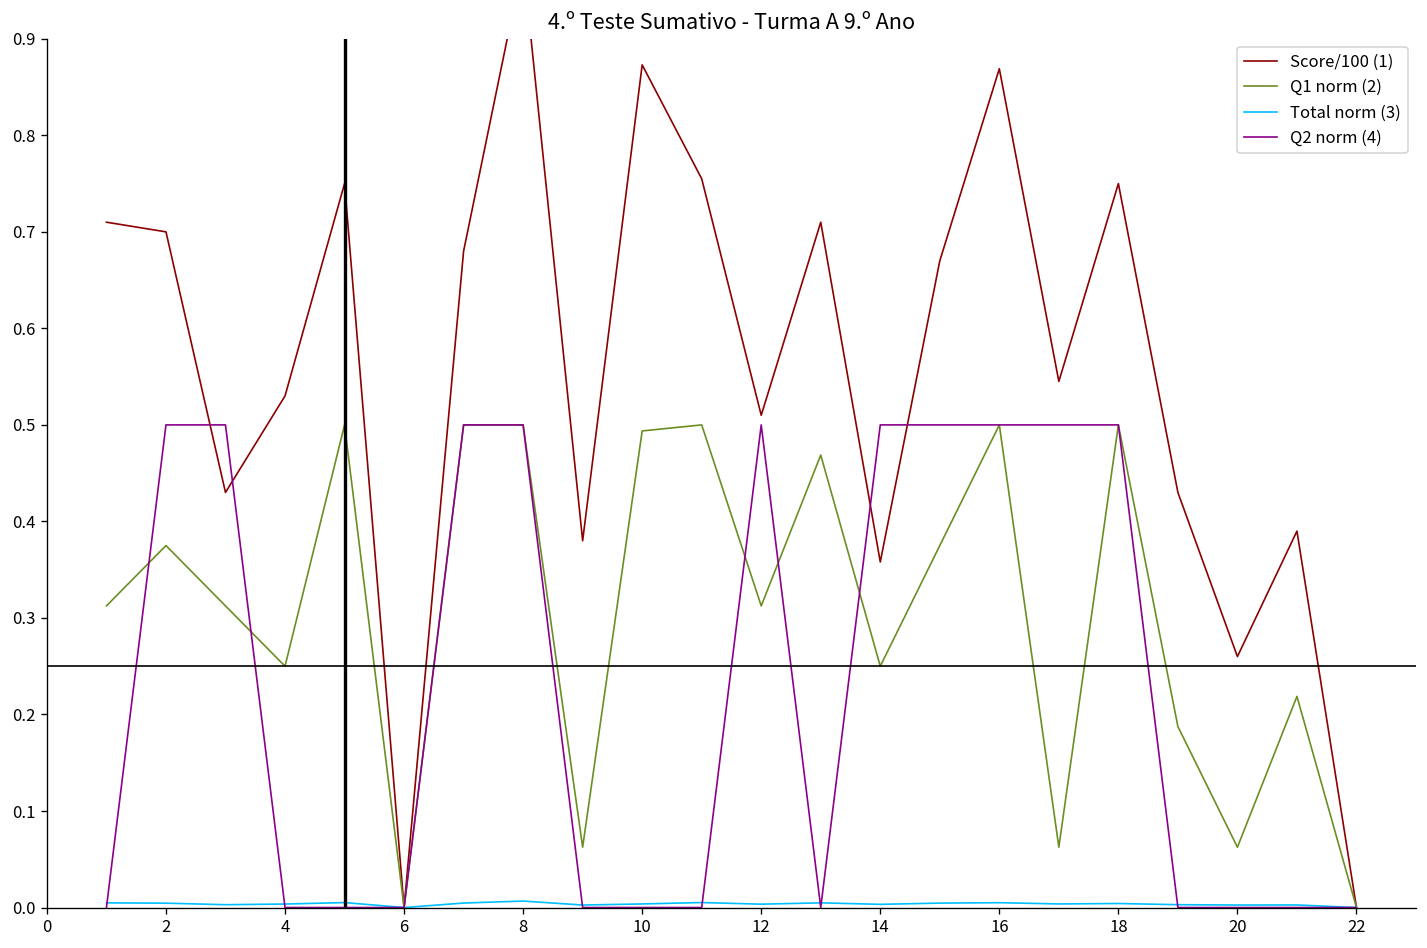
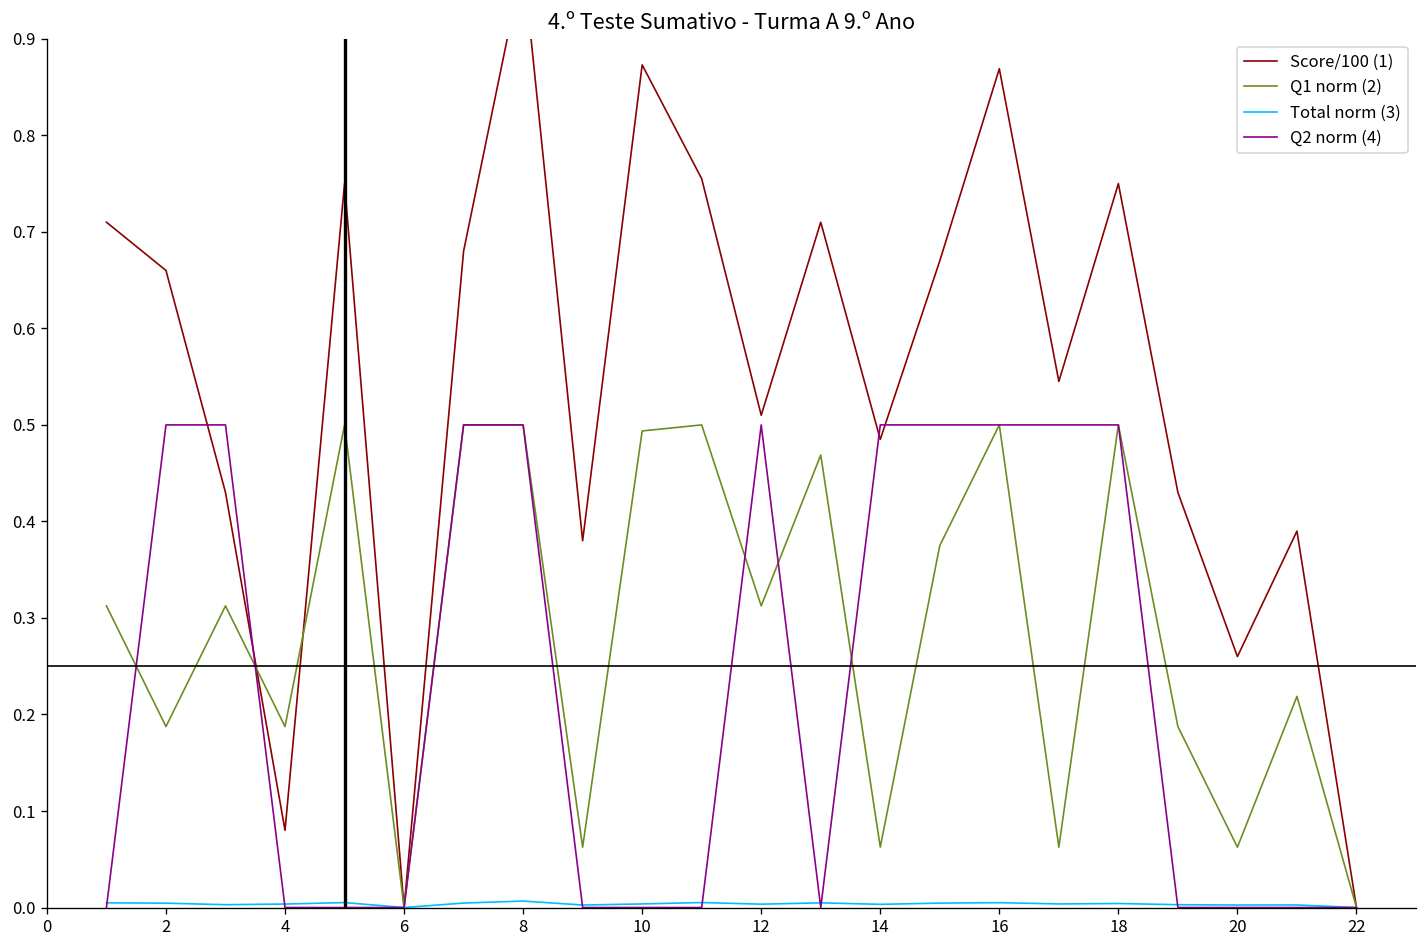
Score/100 (1), 2: 0.70 -> 0.66
Q1 norm (2), 2: 0.38 -> 0.19
Score/100 (1), 4: 0.53 -> 0.08
Q1 norm (2), 4: 0.25 -> 0.19
Score/100 (1), 14: 0.36 -> 0.49
Q1 norm (2), 14: 0.25 -> 0.06
